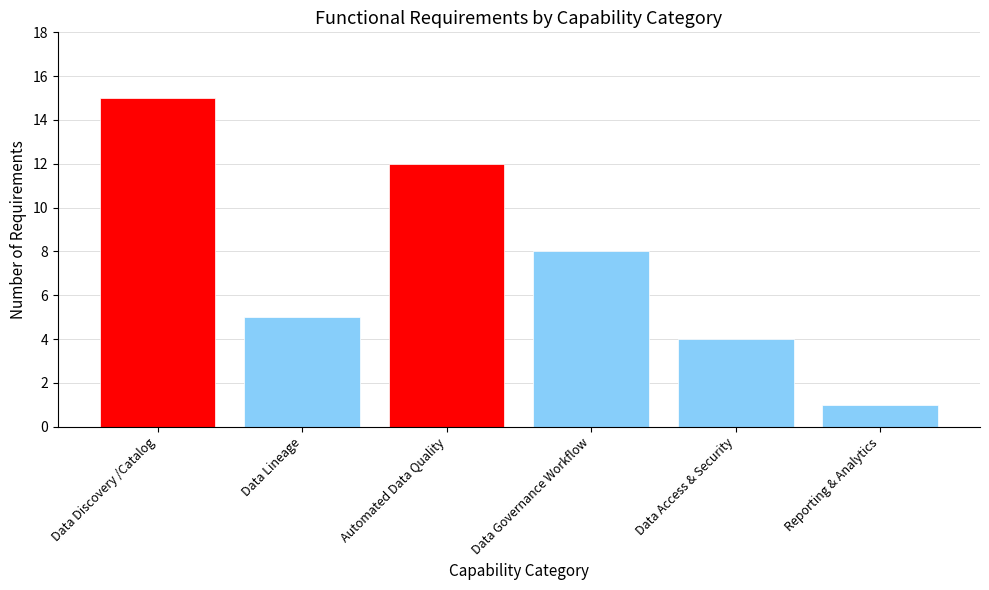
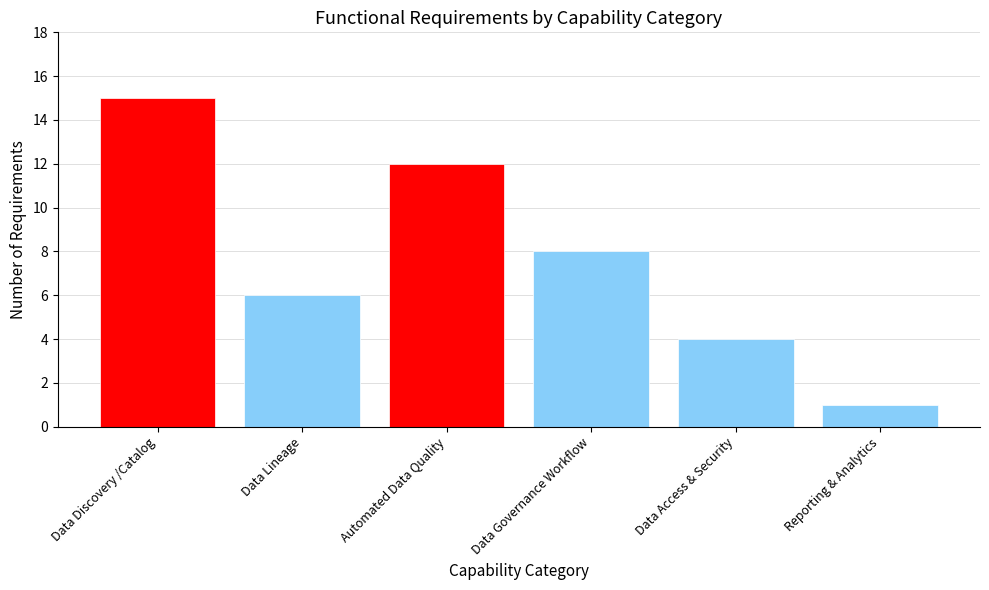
Data Lineage: 5 -> 6
